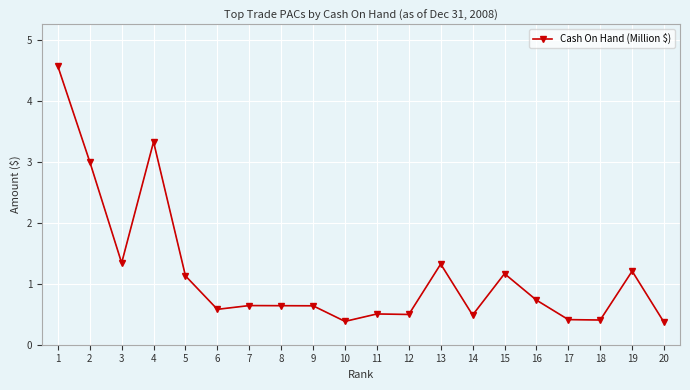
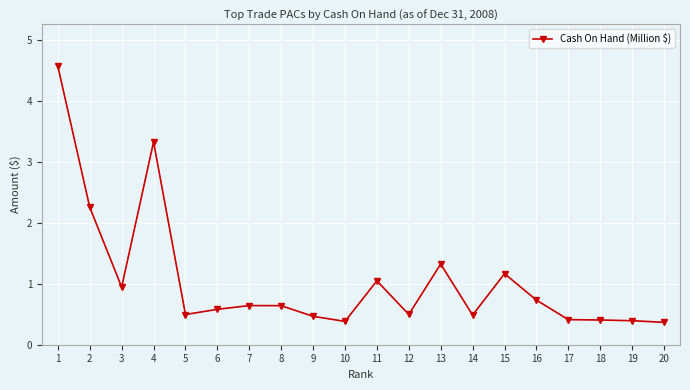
2: 3.0 -> 2.3
3: 1.3 -> 0.9
5: 1.1 -> 0.5
9: 0.6 -> 0.5
11: 0.5 -> 1.0
19: 1.2 -> 0.4
